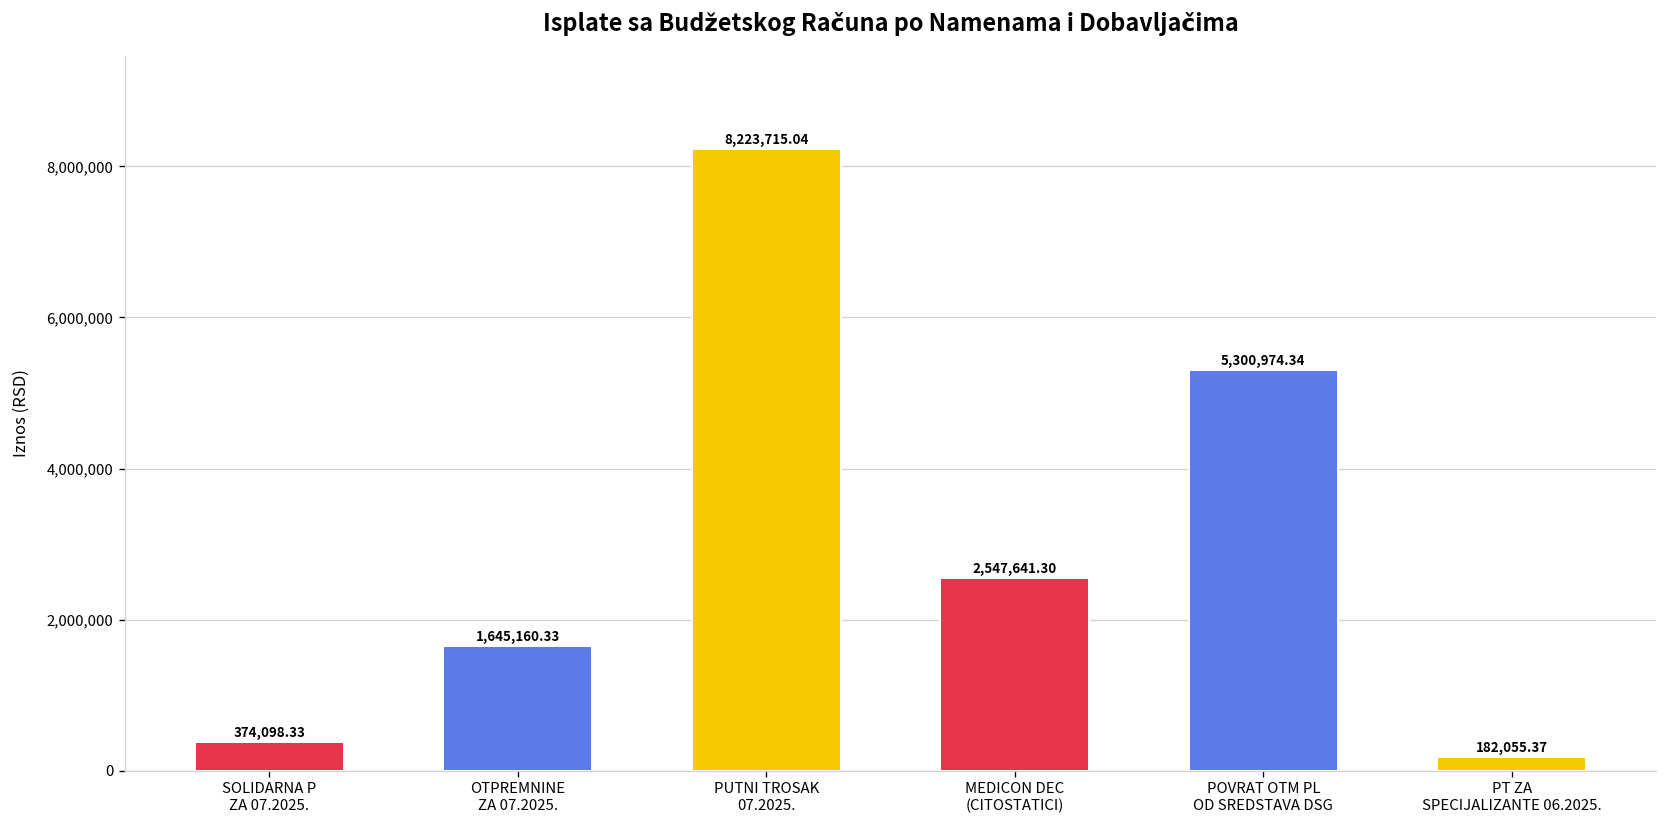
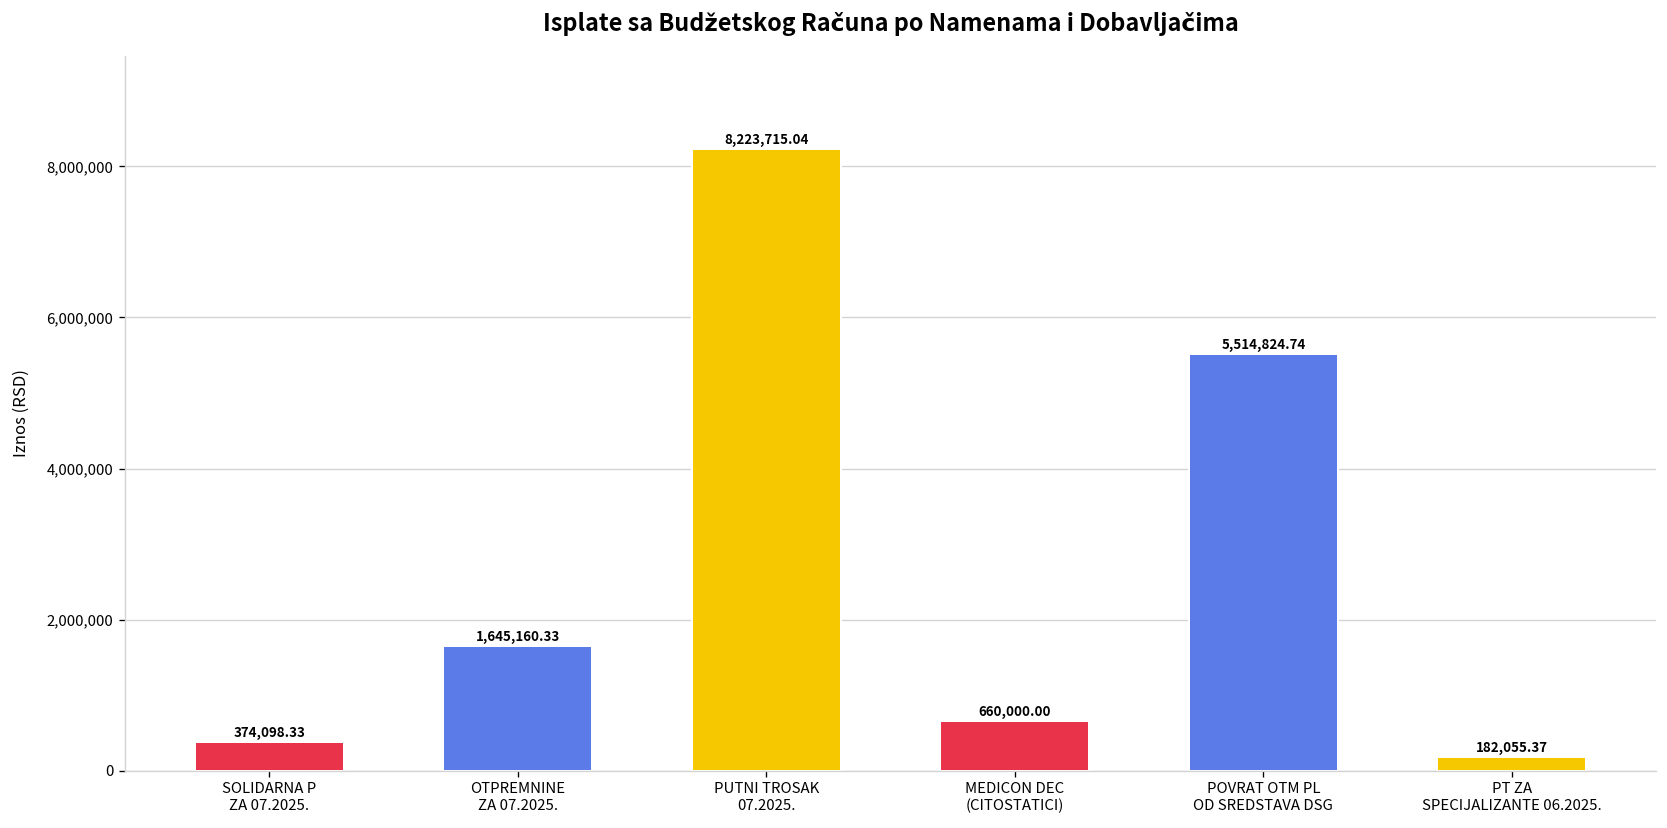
MEDICON DEC (CITOSTATICI): 2,547,641.30 -> 660,000.00
POVRAT OTM PL OD SREDSTAVA DSG: 5,300,974.34 -> 5,514,824.74
